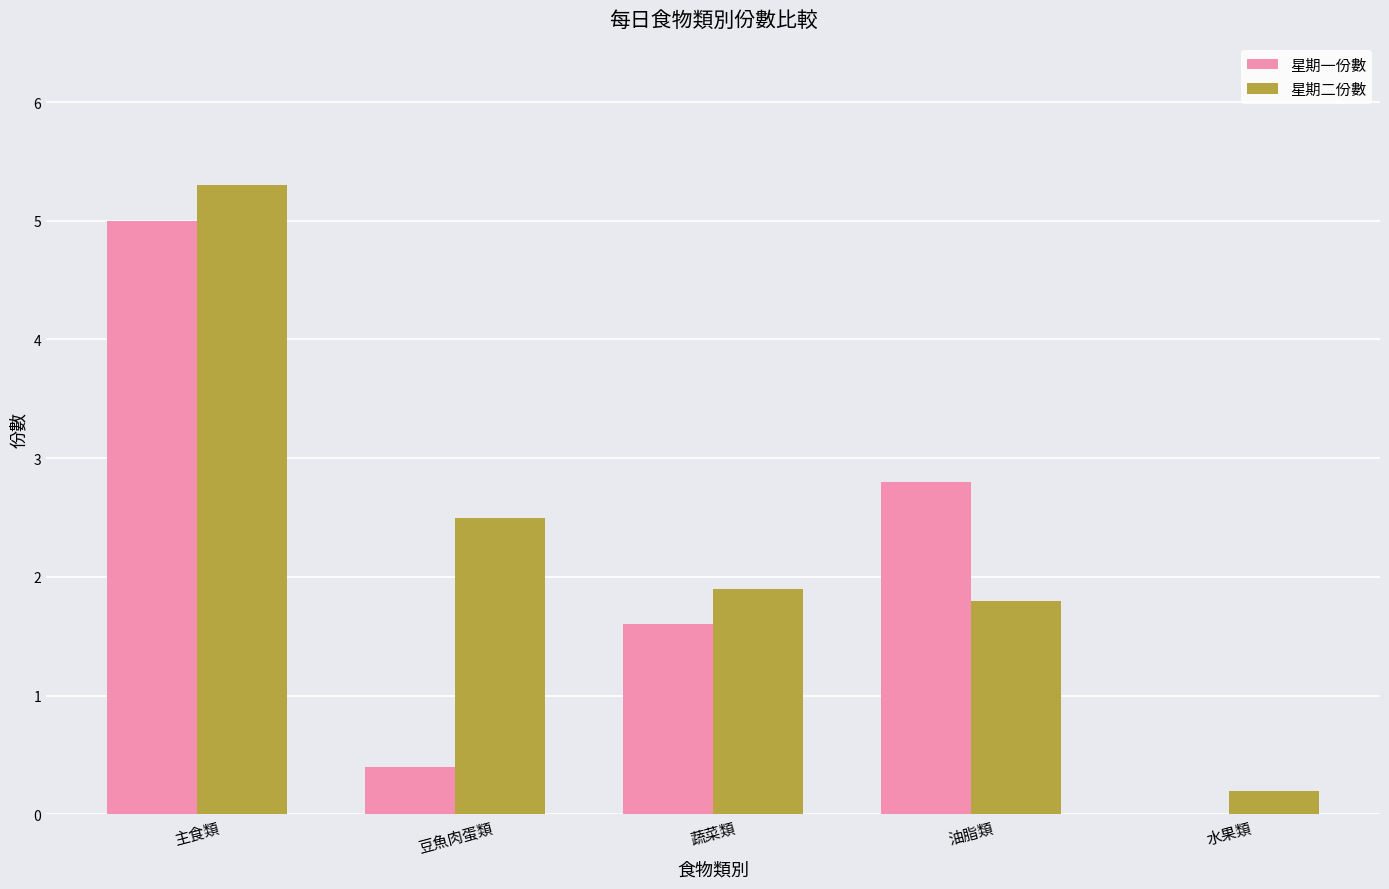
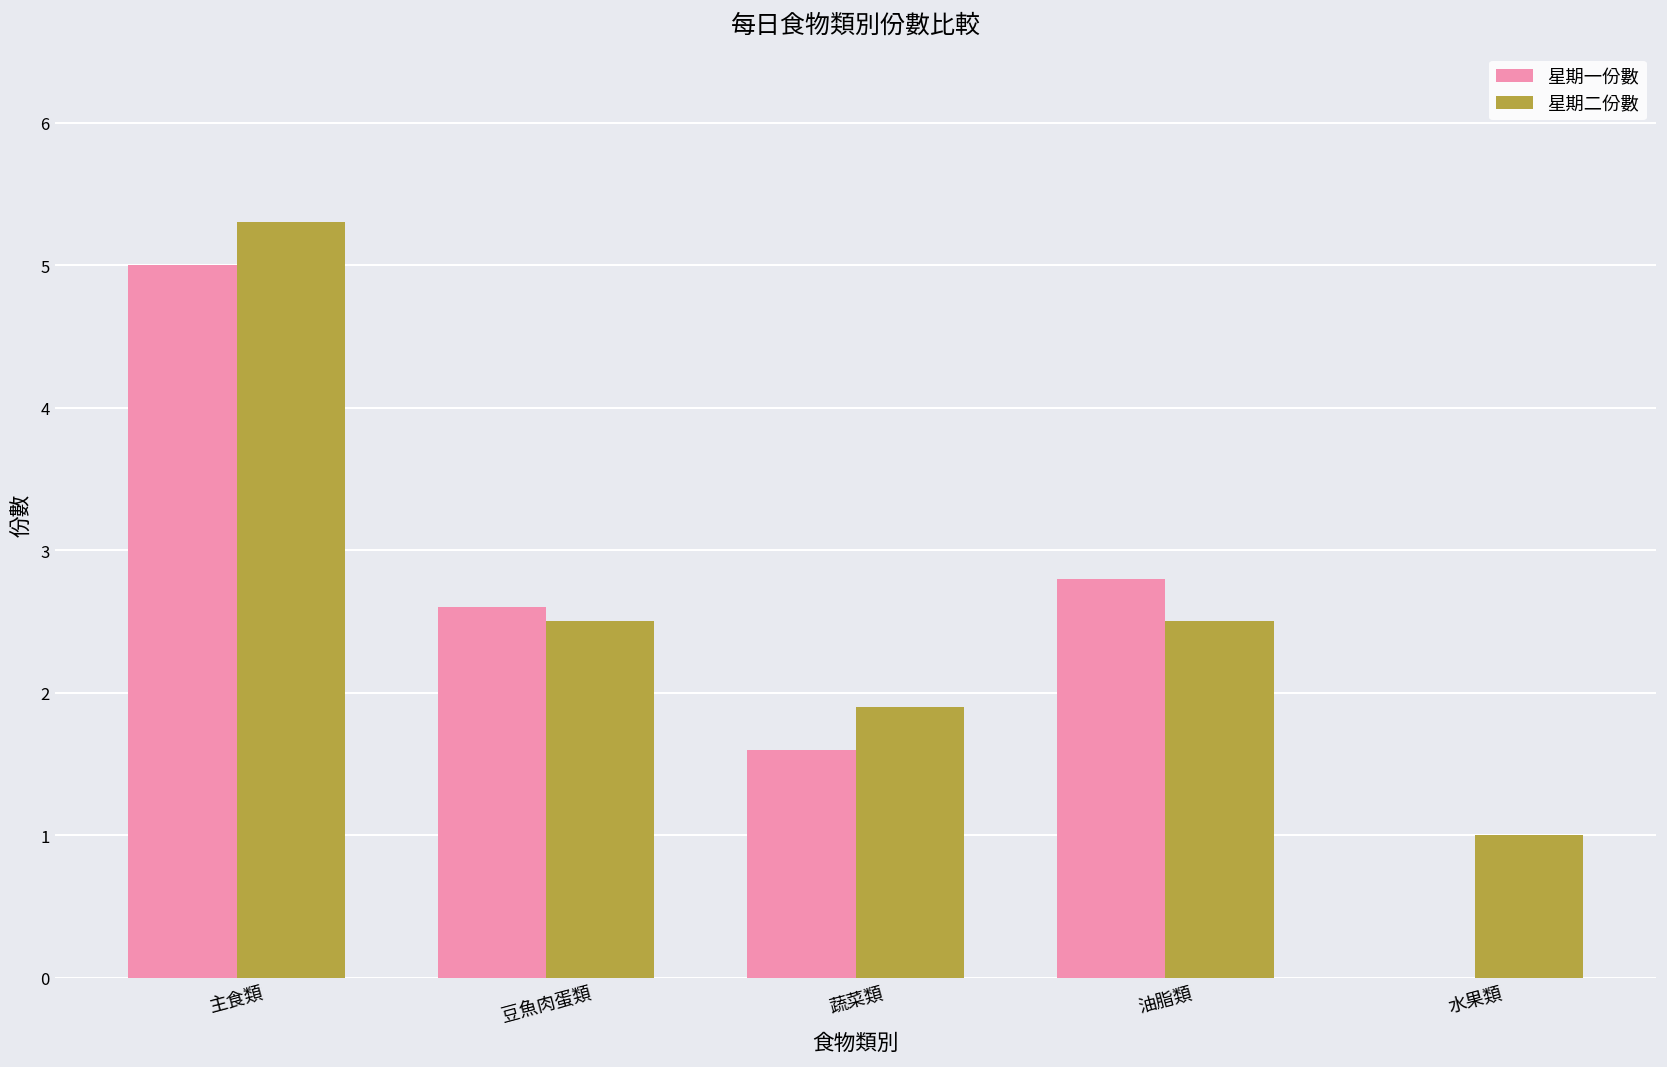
星期一份數, 豆魚肉蛋類: 0.4 -> 2.6
星期二份數, 油脂類: 1.8 -> 2.5
星期二份數, 水果類: 0.2 -> 1.0
